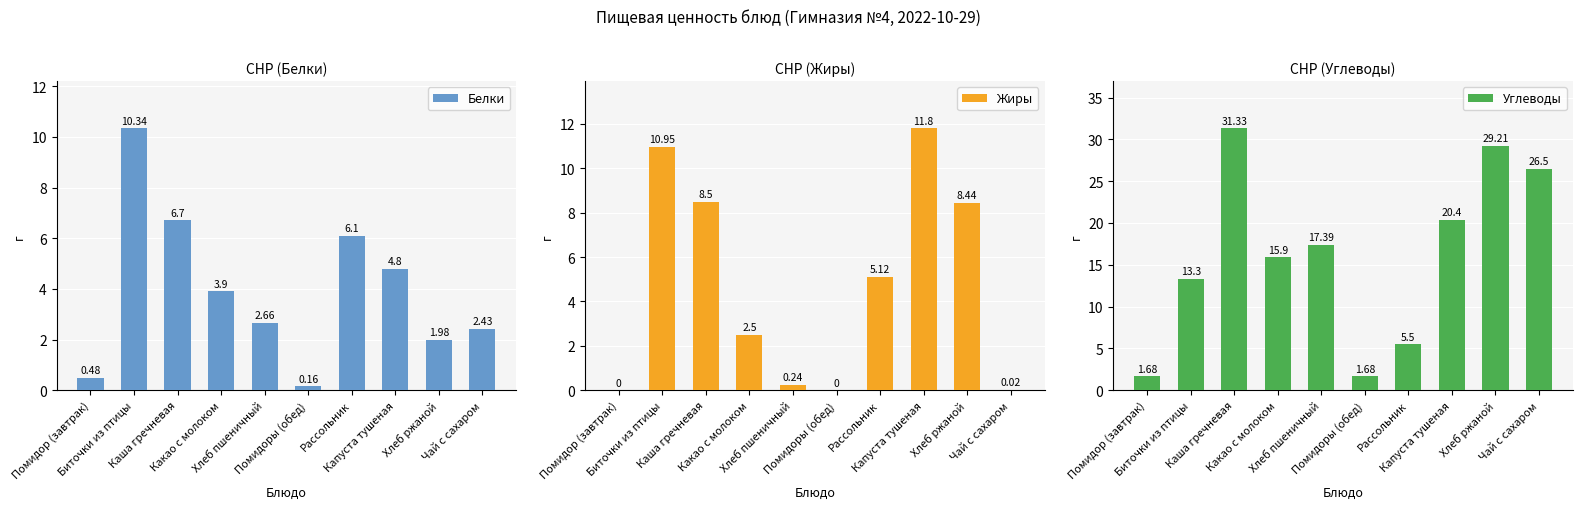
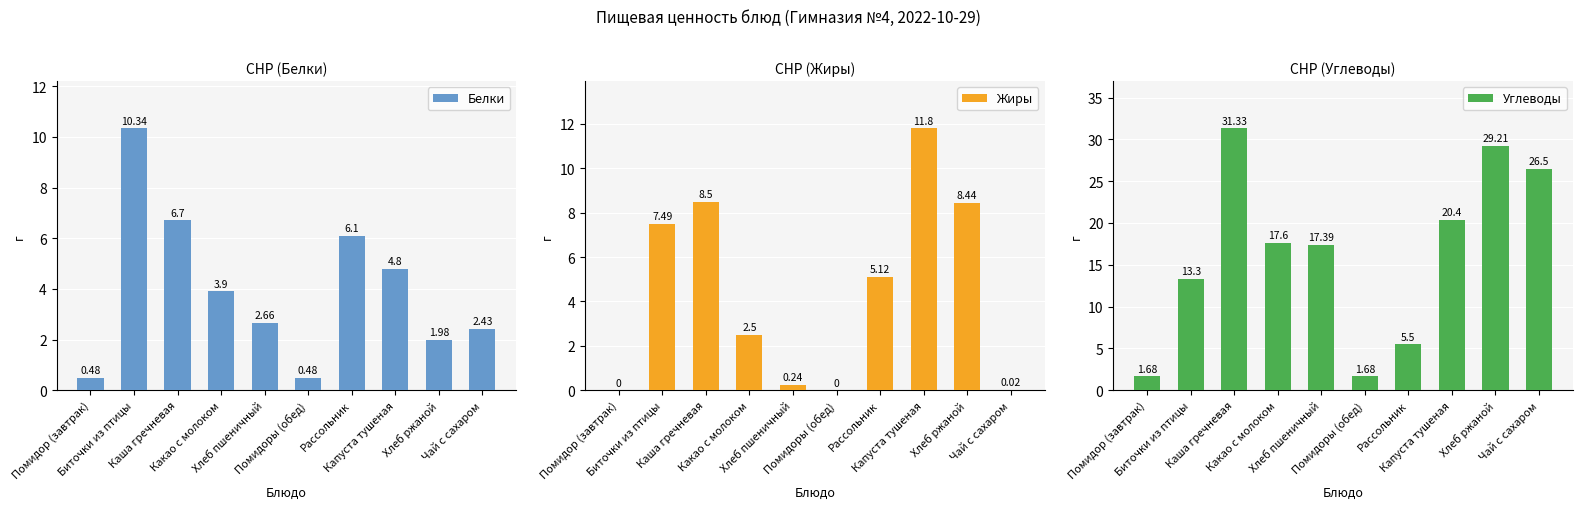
СНР (Белки), Помидоры (обед): 0.16 -> 0.48
СНР (Жиры), Биточки из птицы: 10.95 -> 7.49
СНР (Углеводы), Какао с молоком: 15.9 -> 17.6
